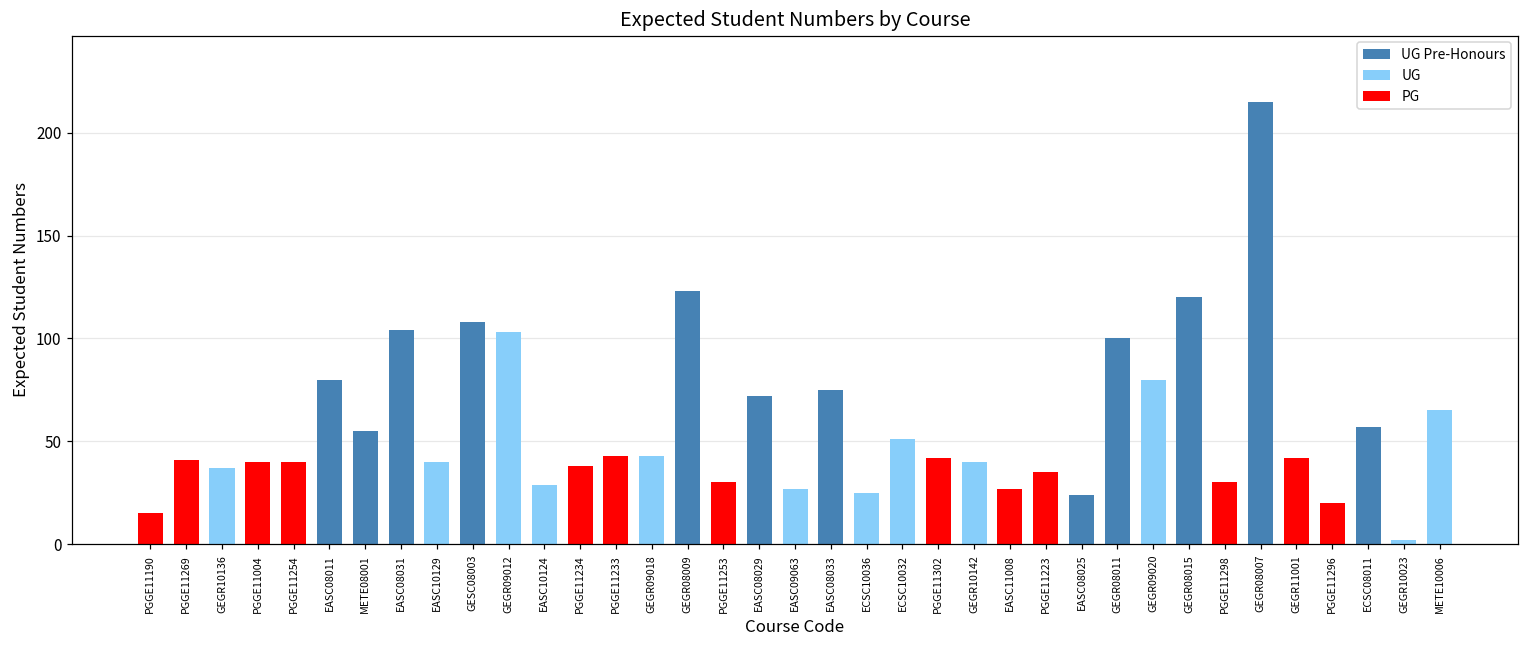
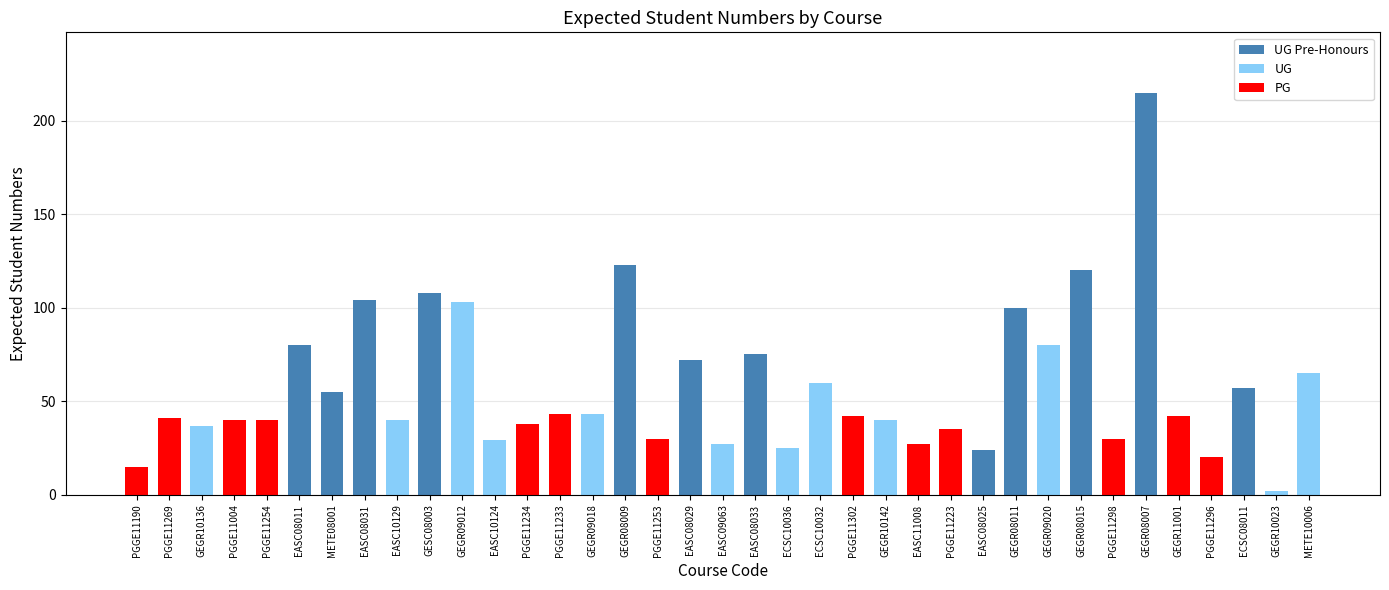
ECSC10032: 51 -> 60
